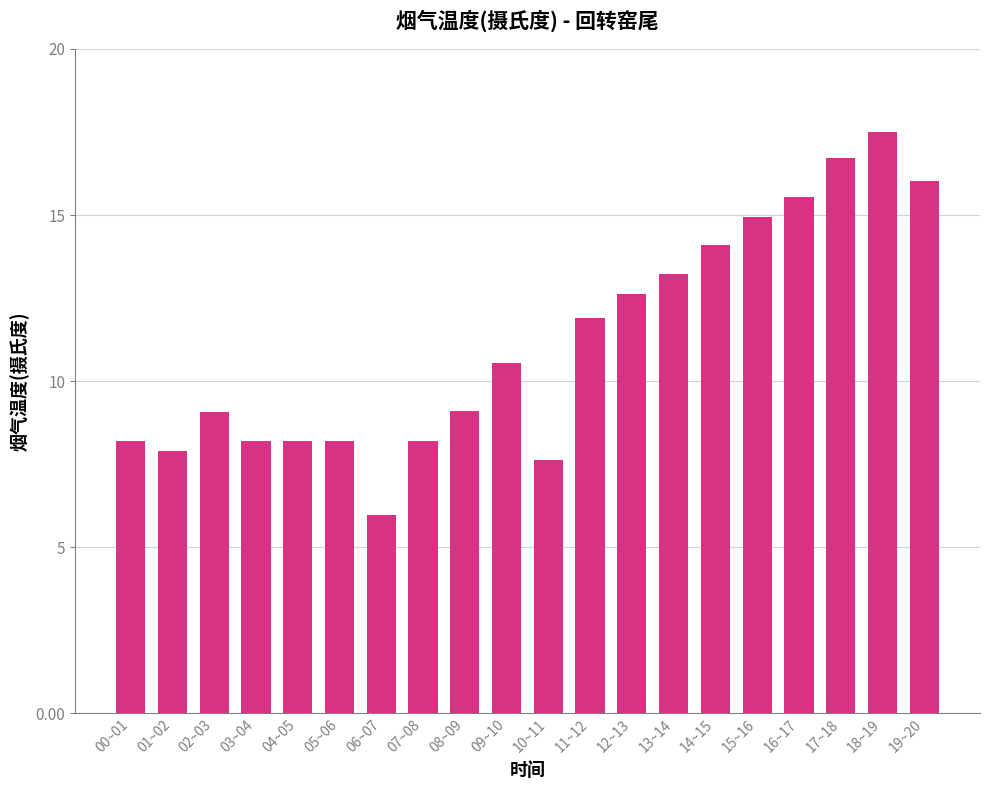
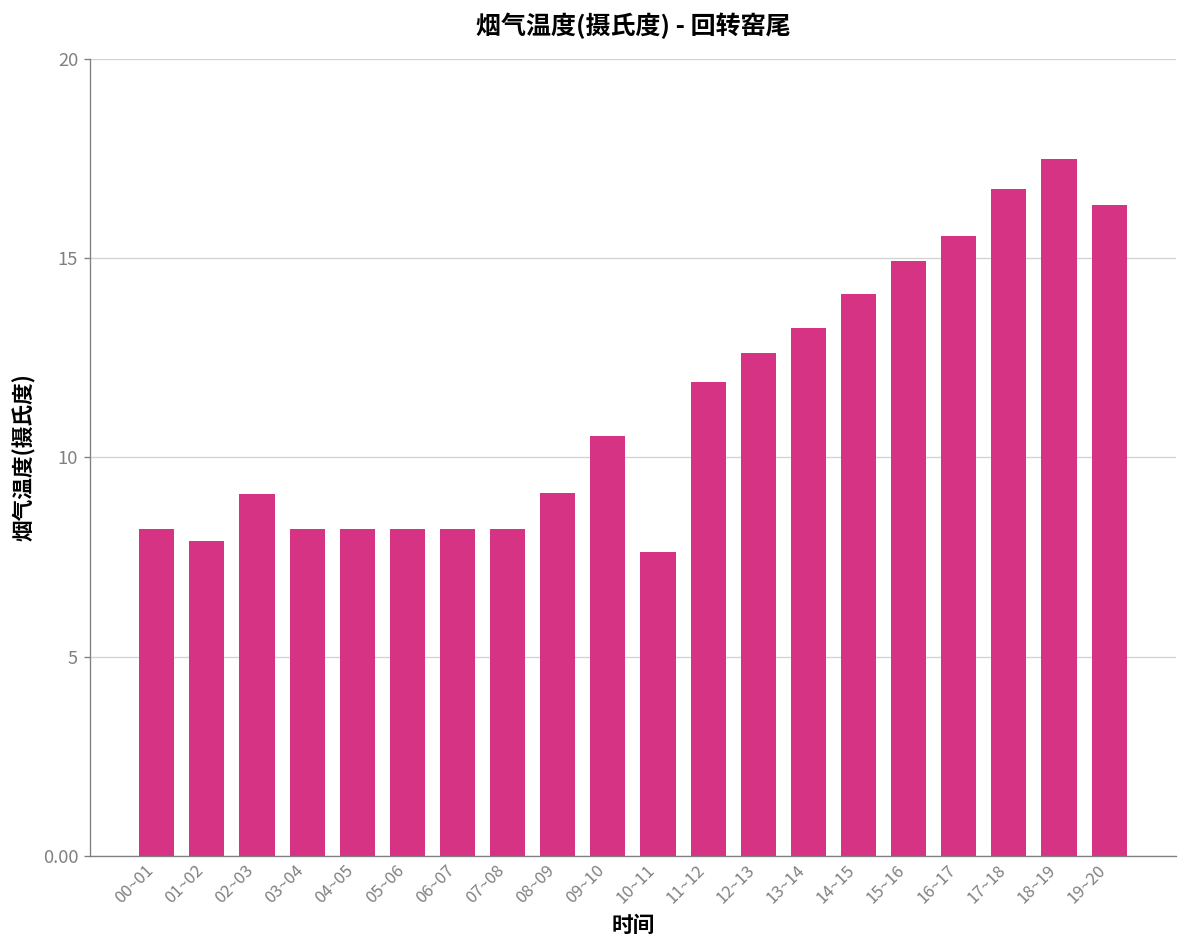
06~07: 6.0 -> 8.2
19~20: 16.0 -> 16.3
